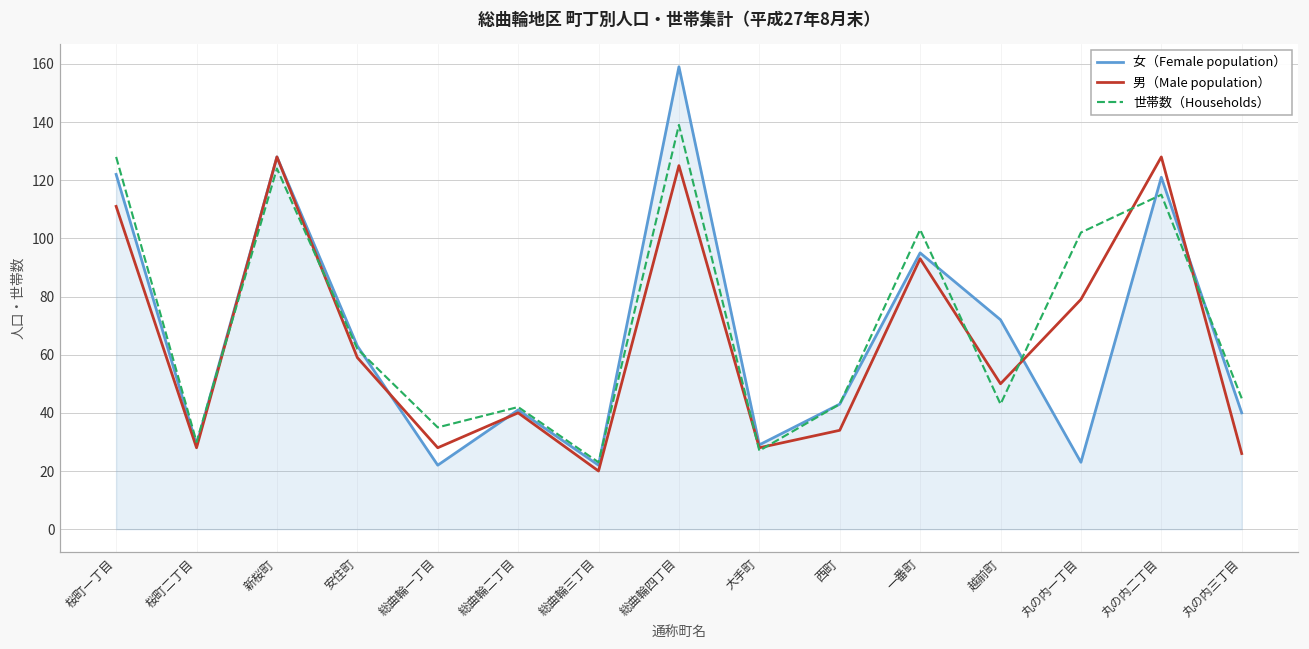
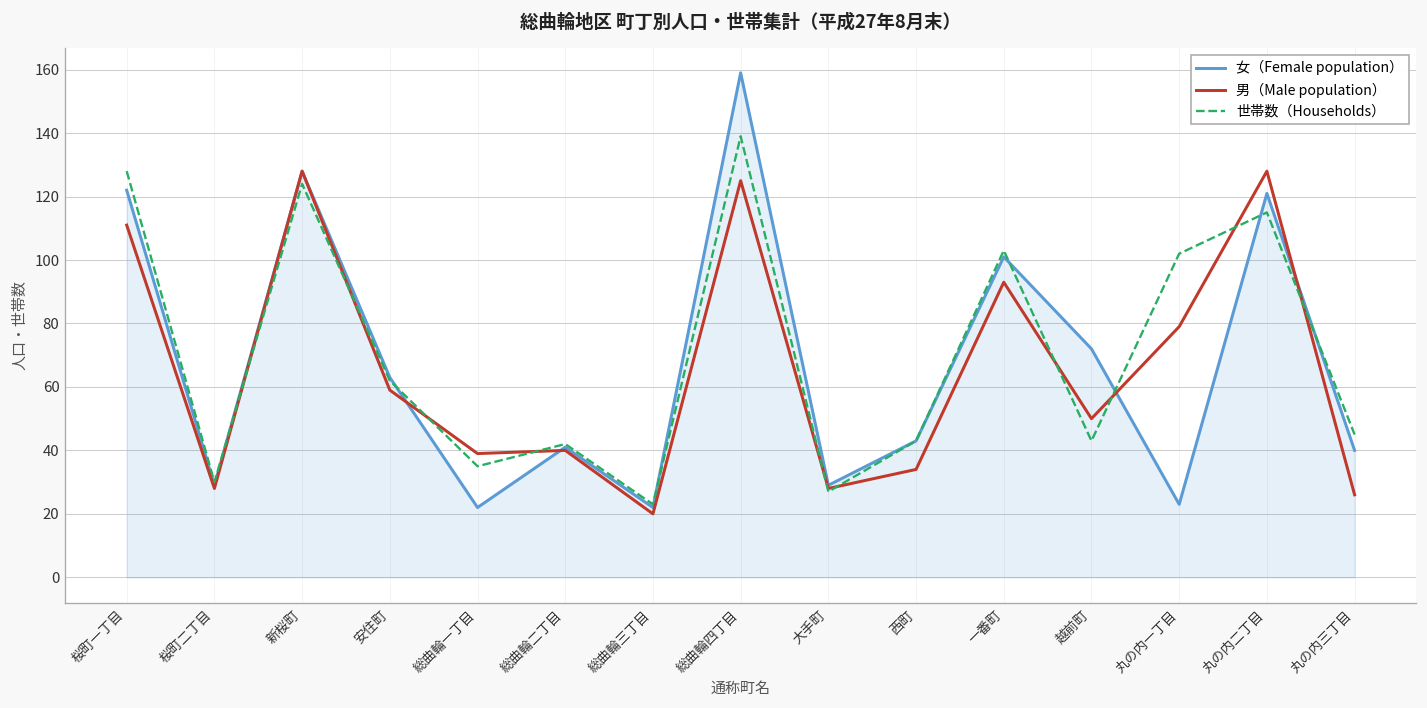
男（Male population）, 総曲輪一丁目: 28 -> 39
女（Female population）, 一番町: 95 -> 101
